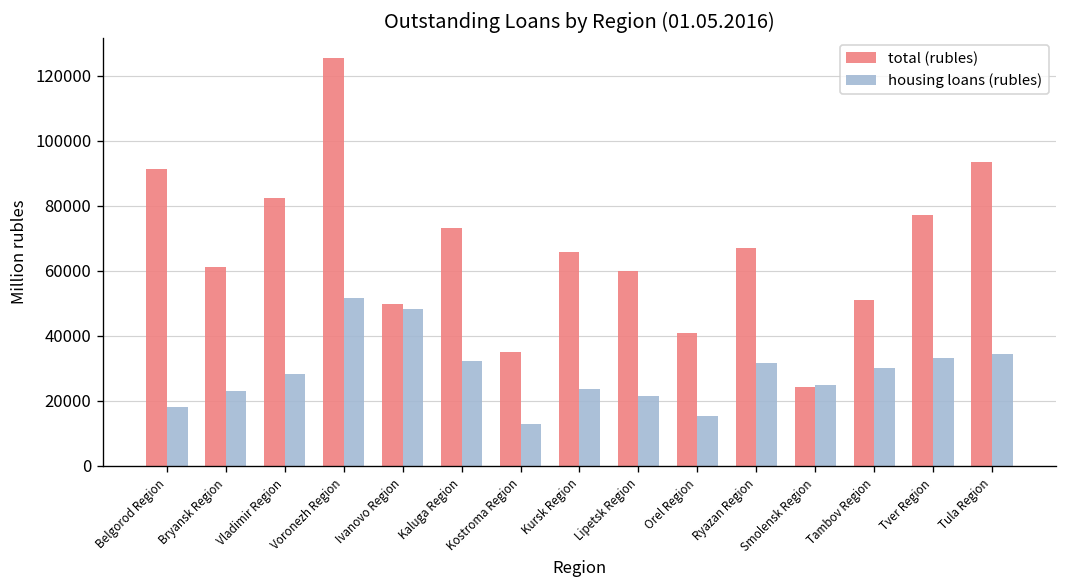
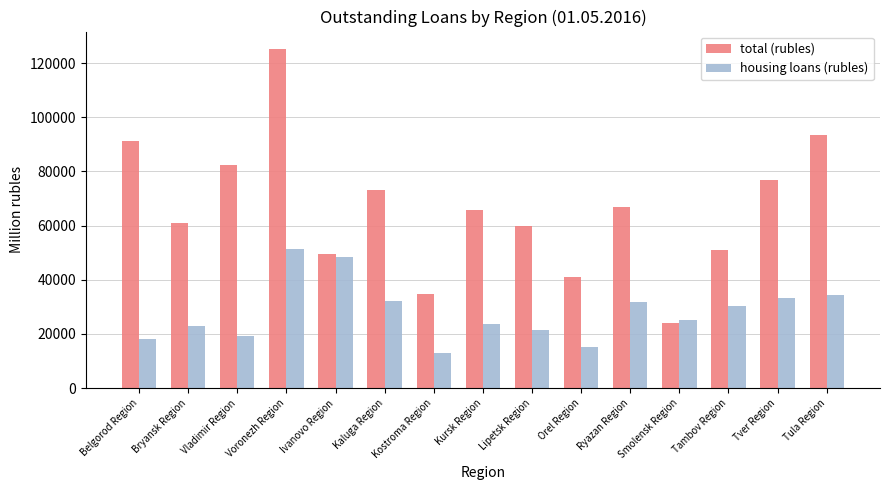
housing loans (rubles), Vladimir Region: 28000 -> 19000
